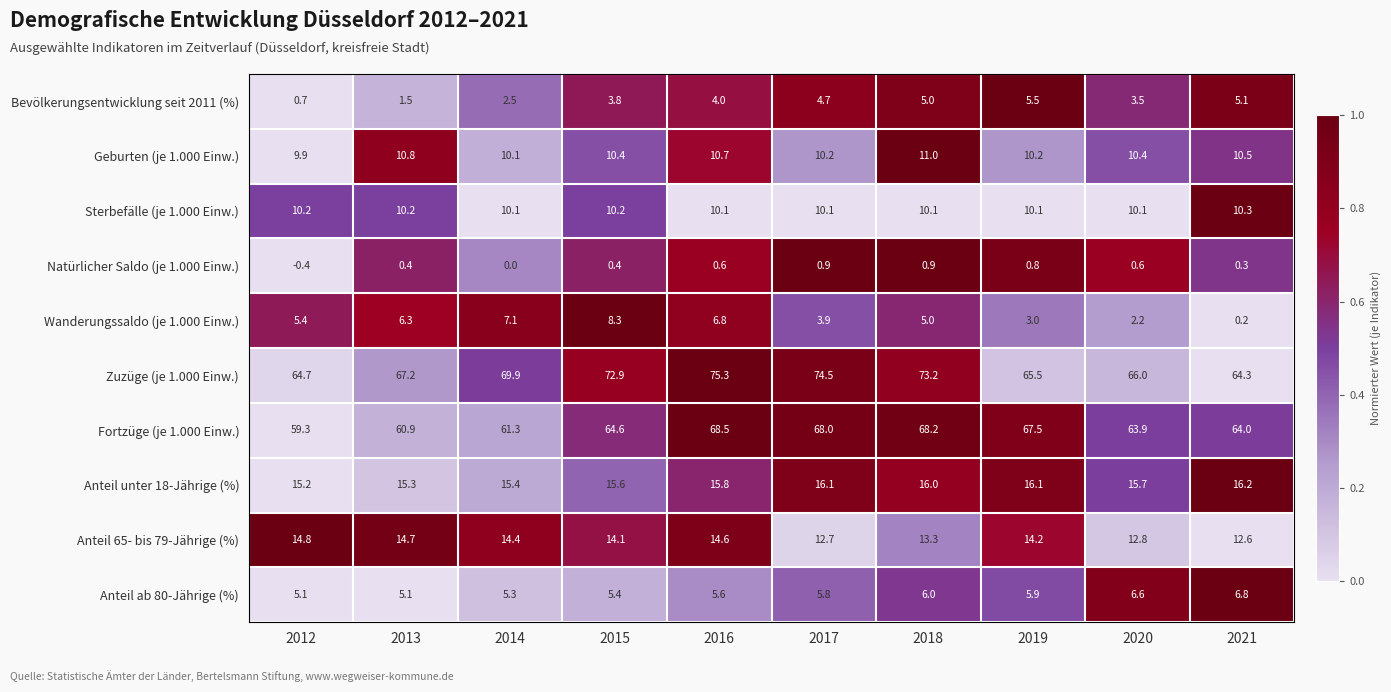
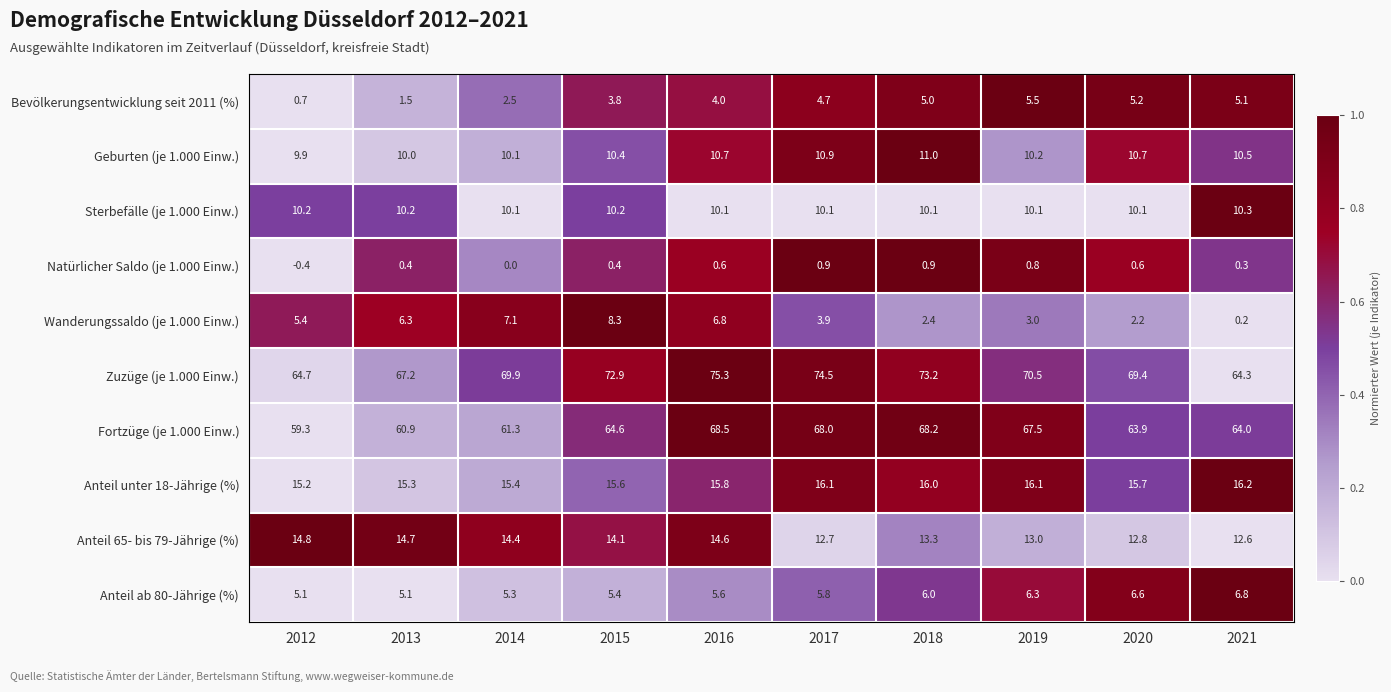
Bevölkerungsentwicklung seit 2011 (%), 2020: 3.5 -> 5.2
Geburten (je 1.000 Einw.), 2013: 10.8 -> 10.0
Geburten (je 1.000 Einw.), 2017: 10.2 -> 10.9
Geburten (je 1.000 Einw.), 2020: 10.4 -> 10.7
Wanderungssaldo (je 1.000 Einw.), 2018: 5.0 -> 2.4
Zuzüge (je 1.000 Einw.), 2019: 65.5 -> 70.5
Zuzüge (je 1.000 Einw.), 2020: 66.0 -> 69.4
Anteil 65- bis 79-Jährige (%), 2019: 14.2 -> 13.0
Anteil ab 80-Jährige (%), 2019: 5.9 -> 6.3
